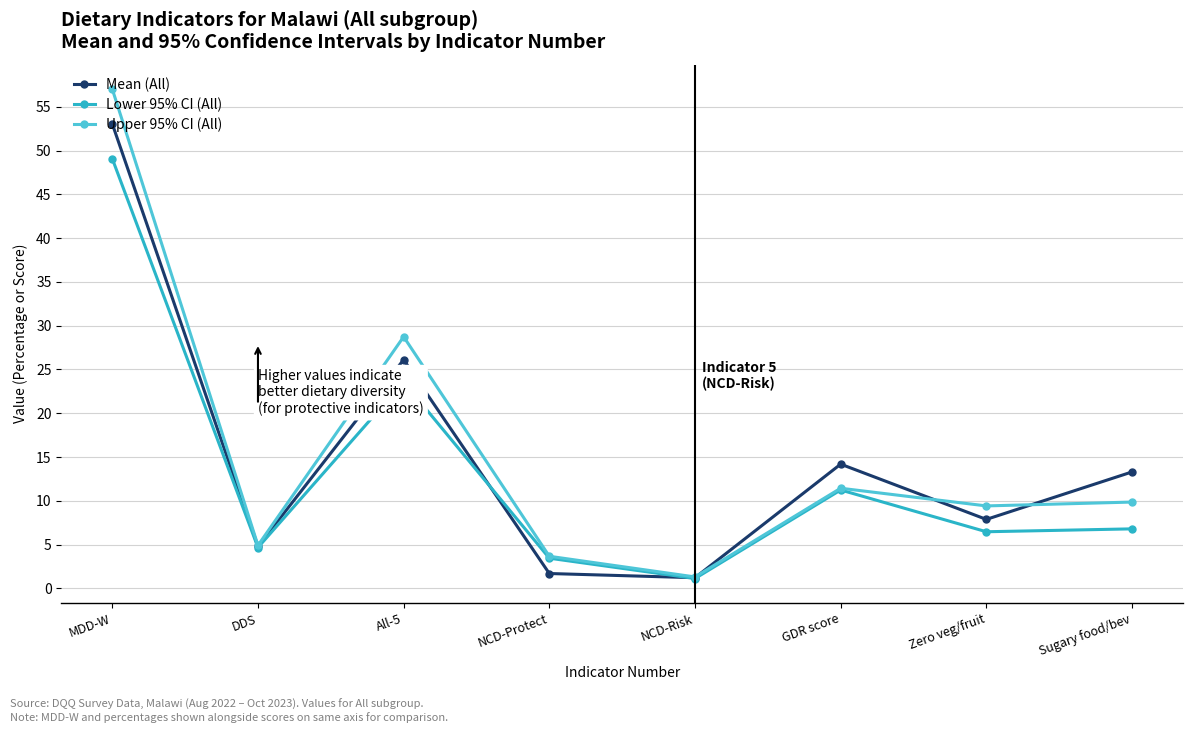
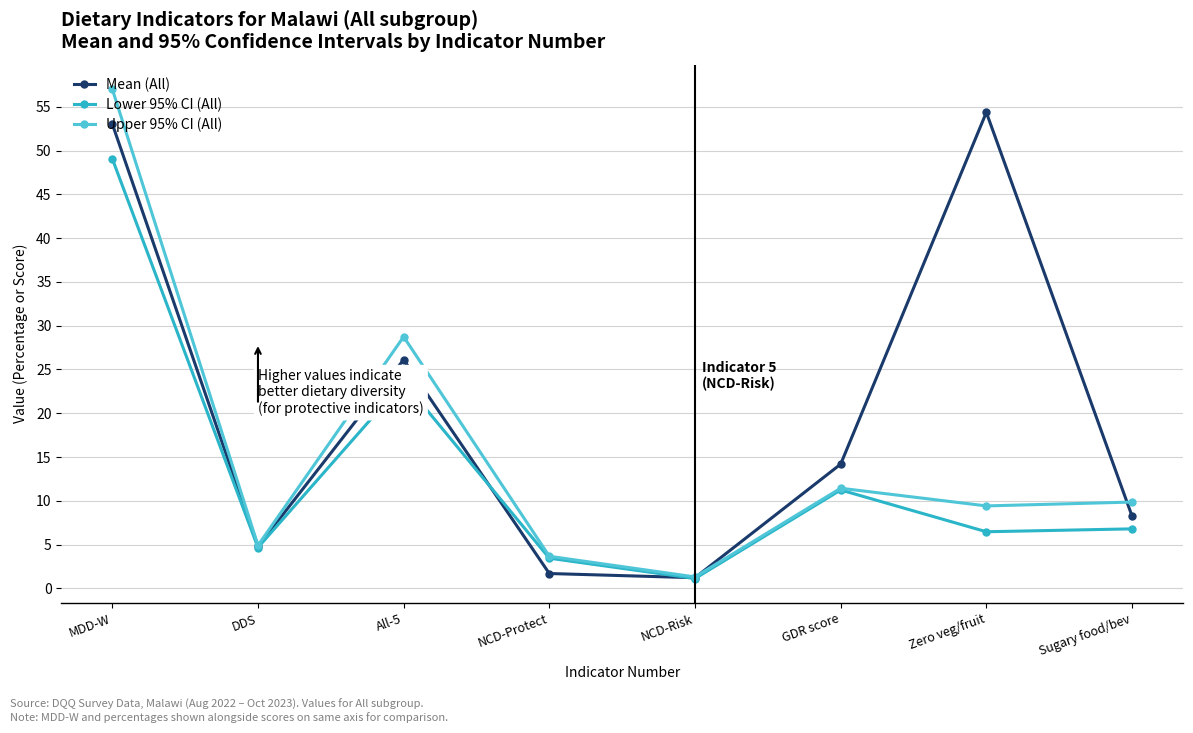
Mean (All), Zero veg/fruit: 8 -> 54
Mean (All), Sugary food/bev: 13 -> 8
